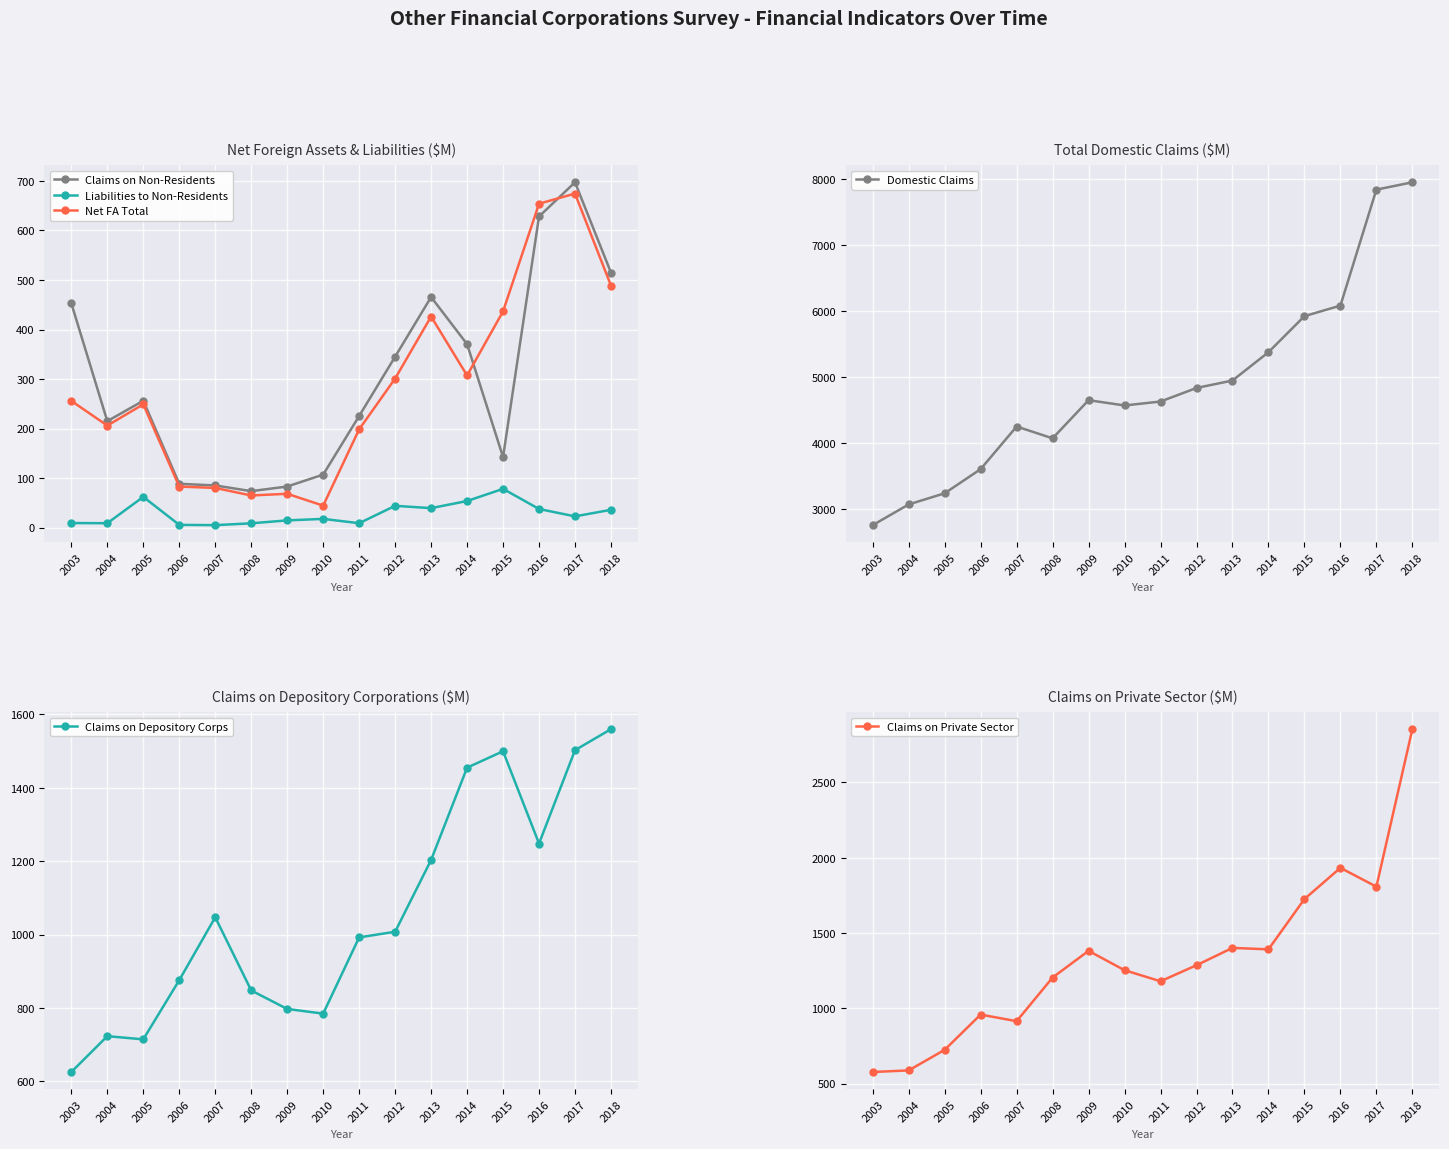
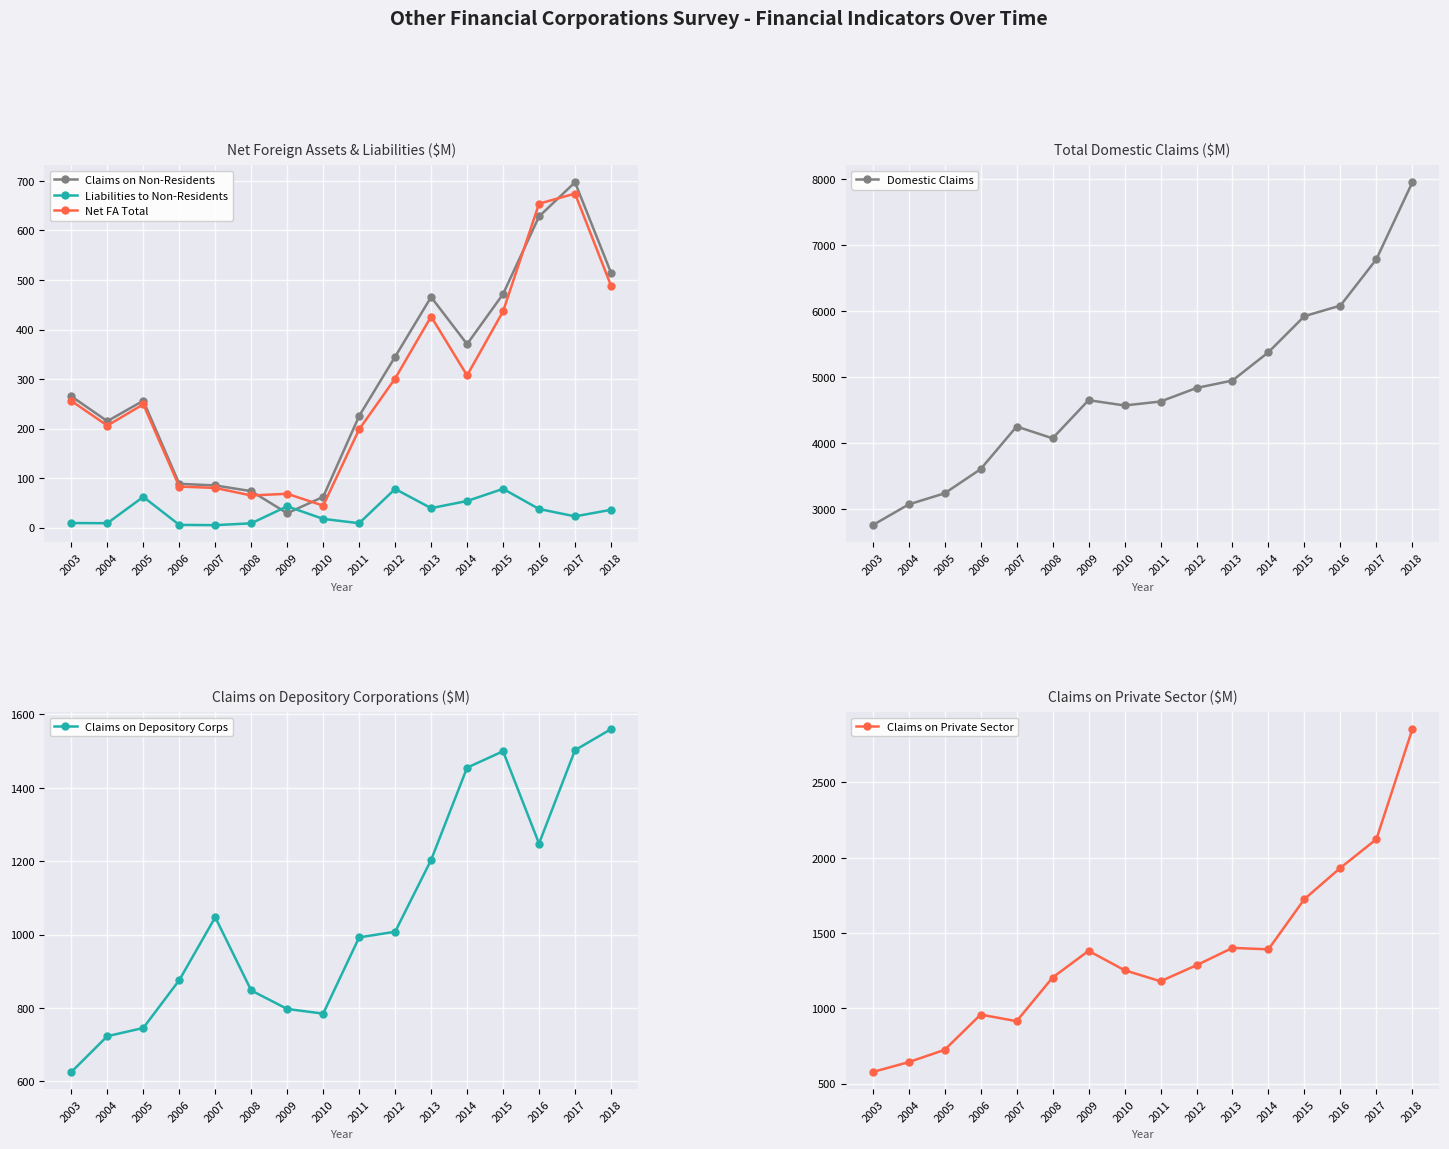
Net Foreign Assets & Liabilities ($M), Claims on Non-Residents, 2003: 450 -> 270
Net Foreign Assets & Liabilities ($M), Claims on Non-Residents, 2009: 80 -> 30
Net Foreign Assets & Liabilities ($M), Liabilities to Non-Residents, 2009: 10 -> 40
Net Foreign Assets & Liabilities ($M), Claims on Non-Residents, 2010: 110 -> 60
Net Foreign Assets & Liabilities ($M), Liabilities to Non-Residents, 2012: 40 -> 80
Net Foreign Assets & Liabilities ($M), Claims on Non-Residents, 2015: 140 -> 470
Total Domestic Claims ($M), 2017: 7800 -> 6800
Claims on Depository Corporations ($M), 2005: 710 -> 750
Claims on Private Sector ($M), 2004: 590 -> 640
Claims on Private Sector ($M), 2017: 1810 -> 2120
